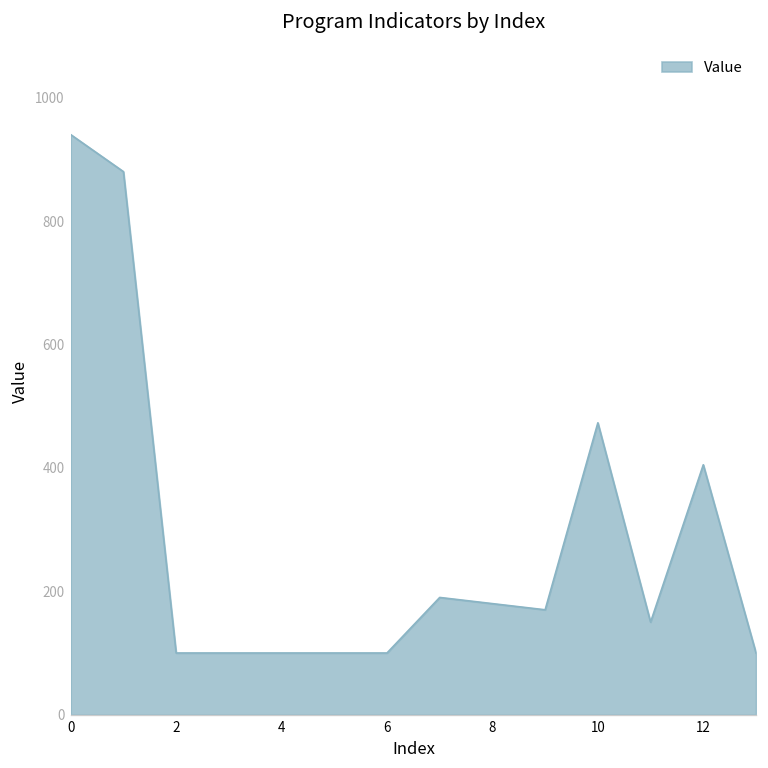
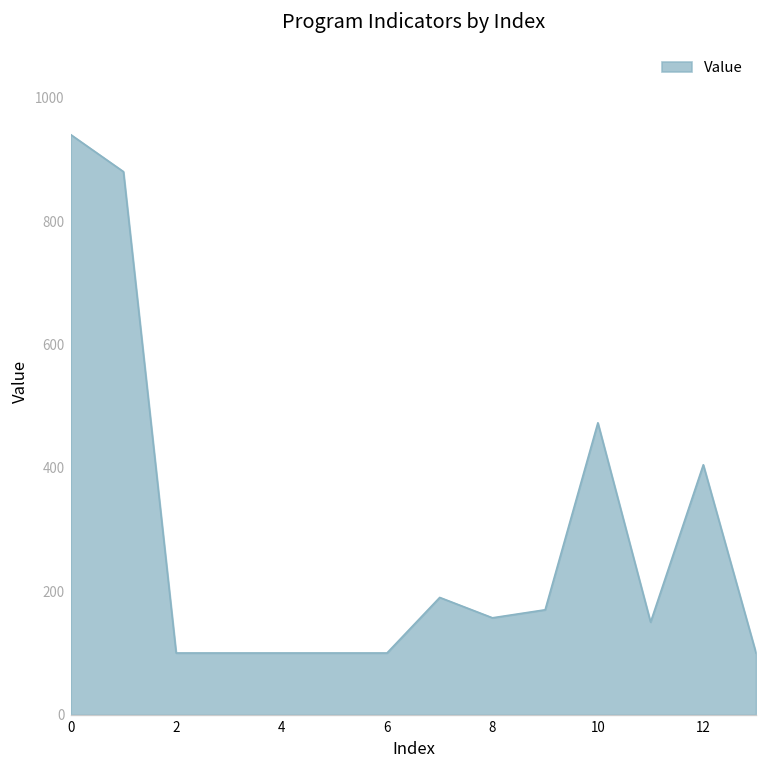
8: 180 -> 160
